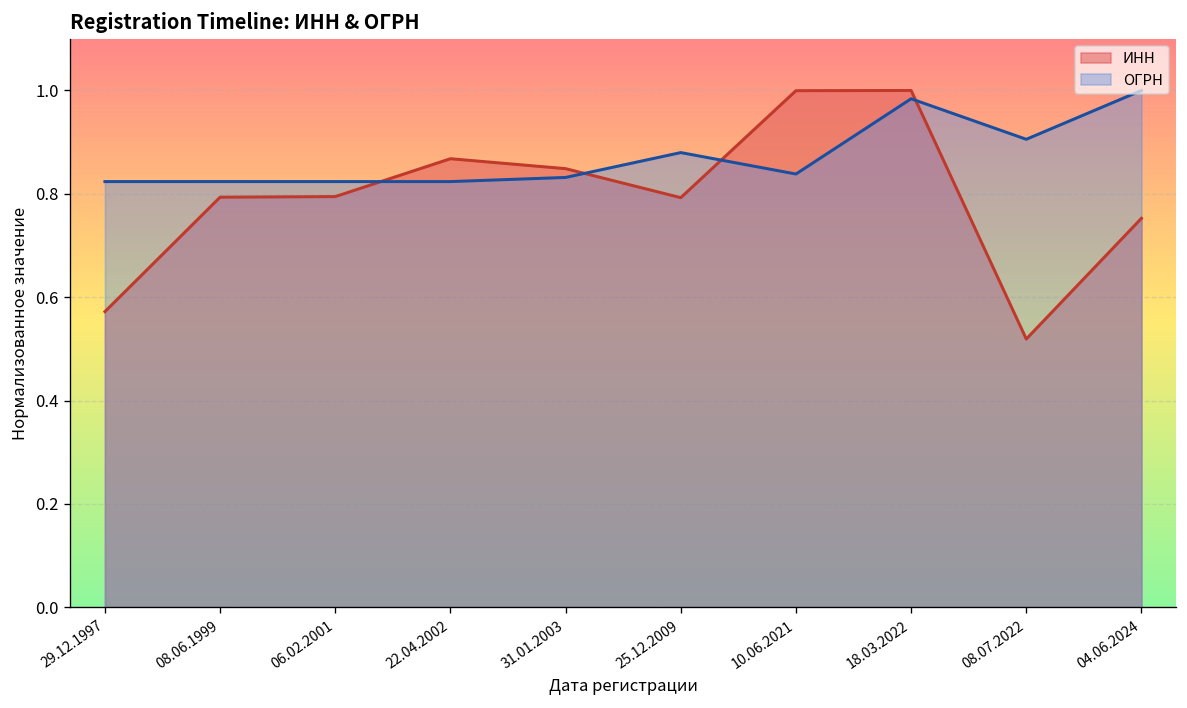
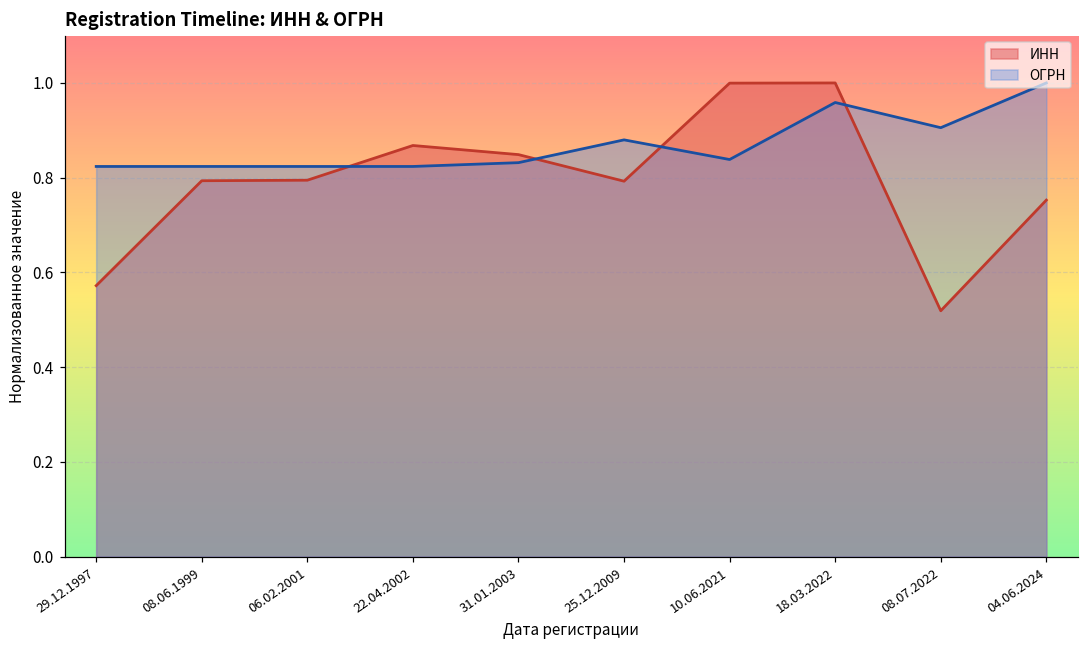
ОГРН, 18.03.2022: 0.98 -> 0.96
